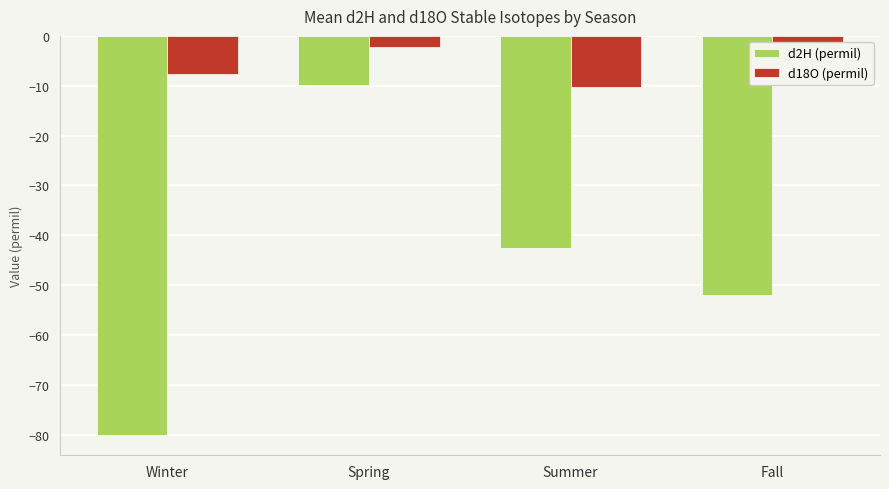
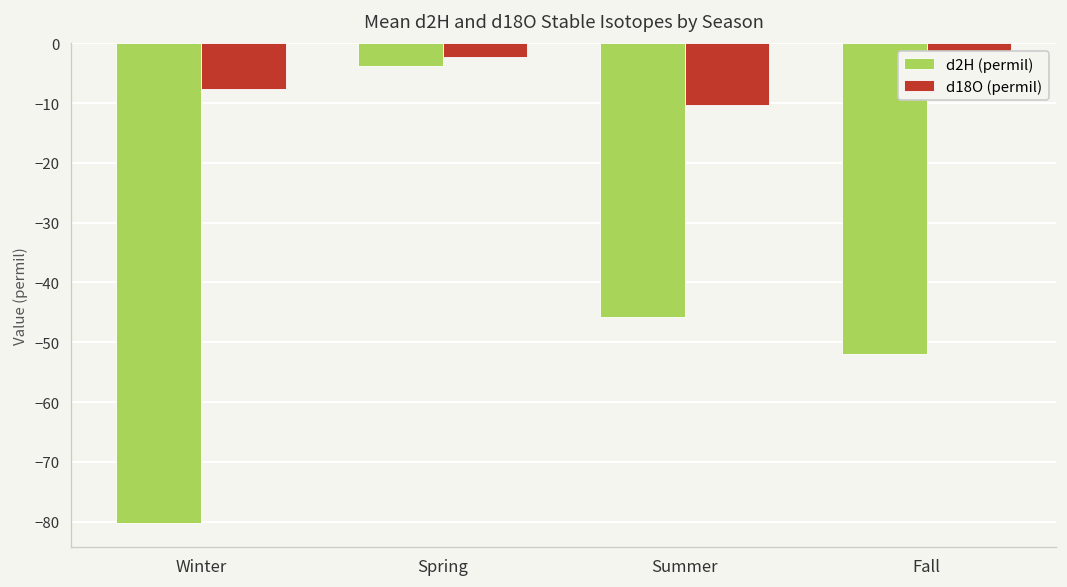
d2H (permil), Spring: -10 -> -4
d2H (permil), Summer: -43 -> -46
